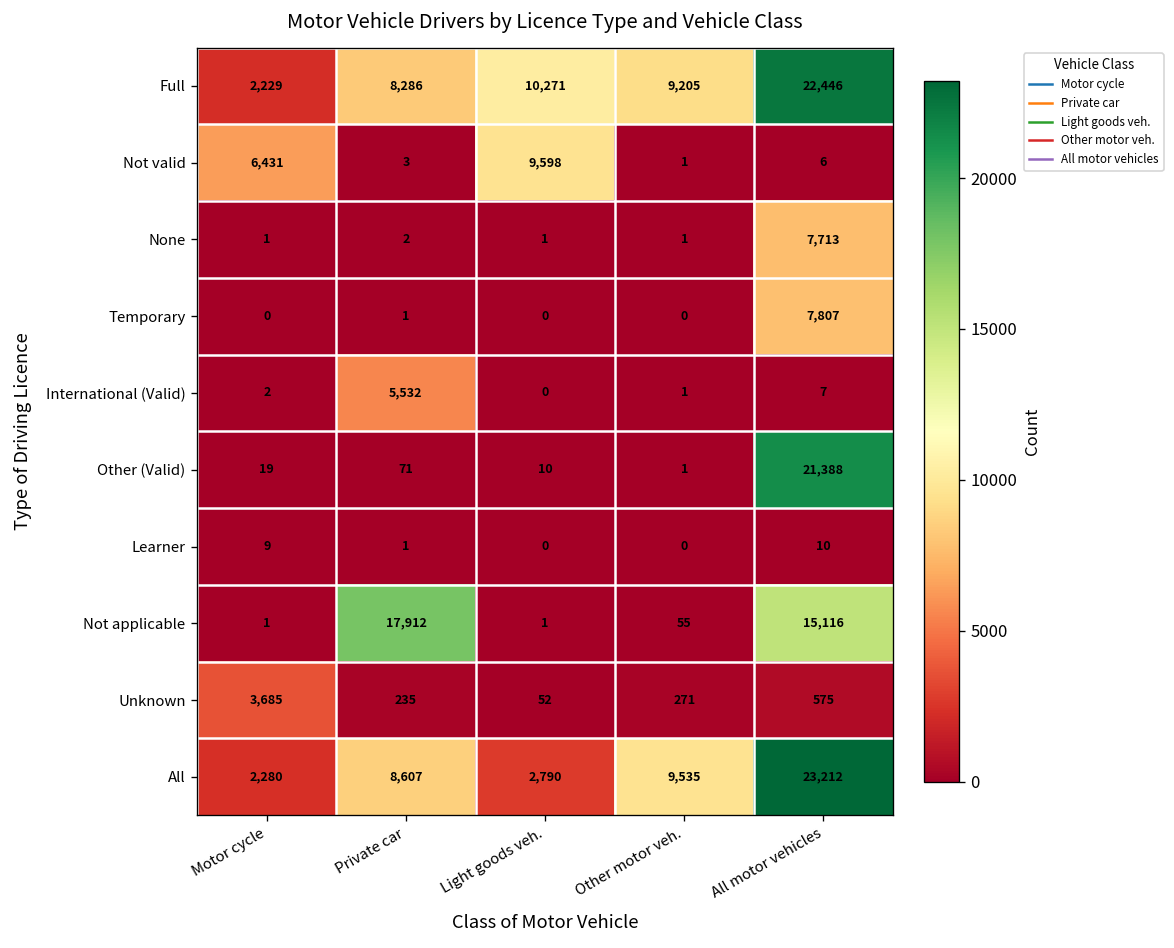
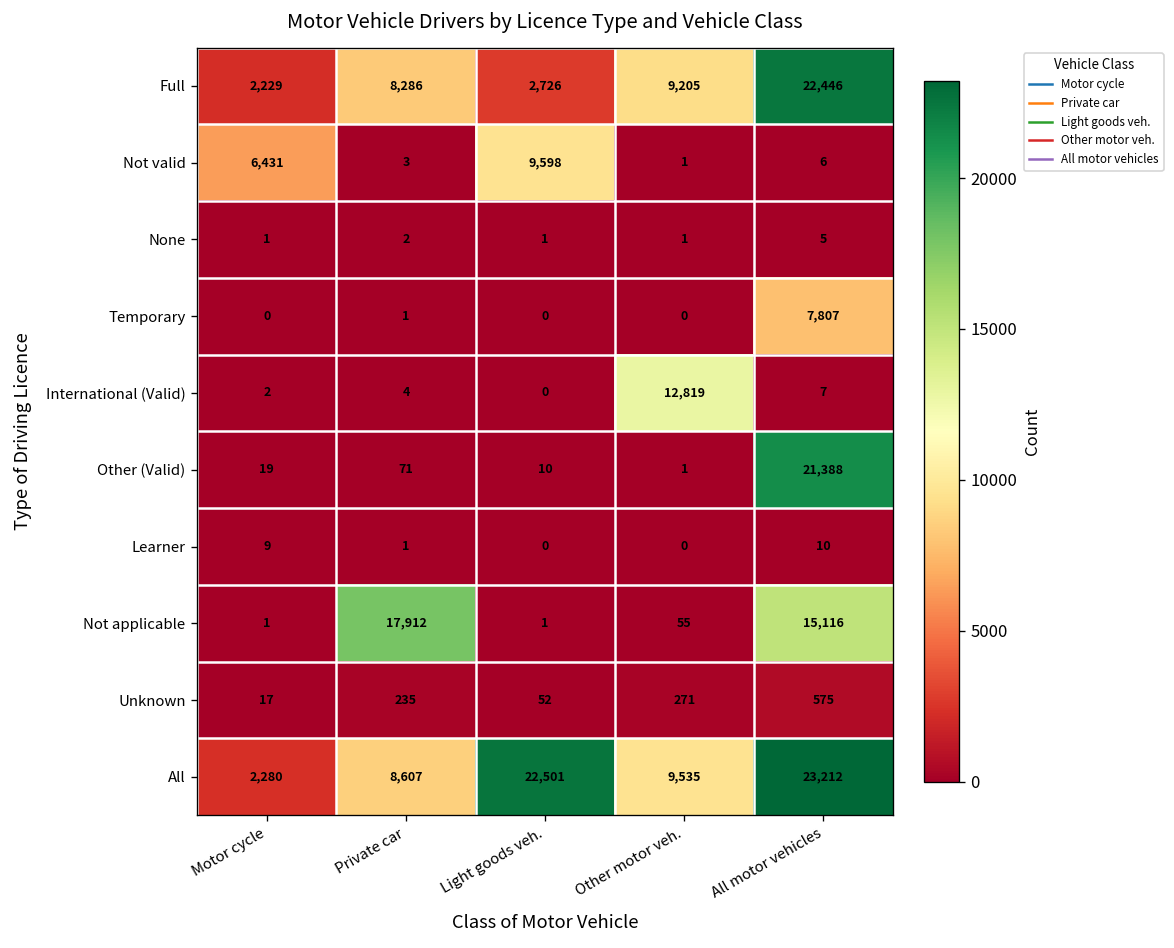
Full, Light goods veh.: 10,271 -> 2,726
None, All motor vehicles: 7,713 -> 5
International (Valid), Private car: 5,532 -> 4
International (Valid), Other motor veh.: 1 -> 12,819
Unknown, Motor cycle: 3,685 -> 17
All, Light goods veh.: 2,790 -> 22,501
